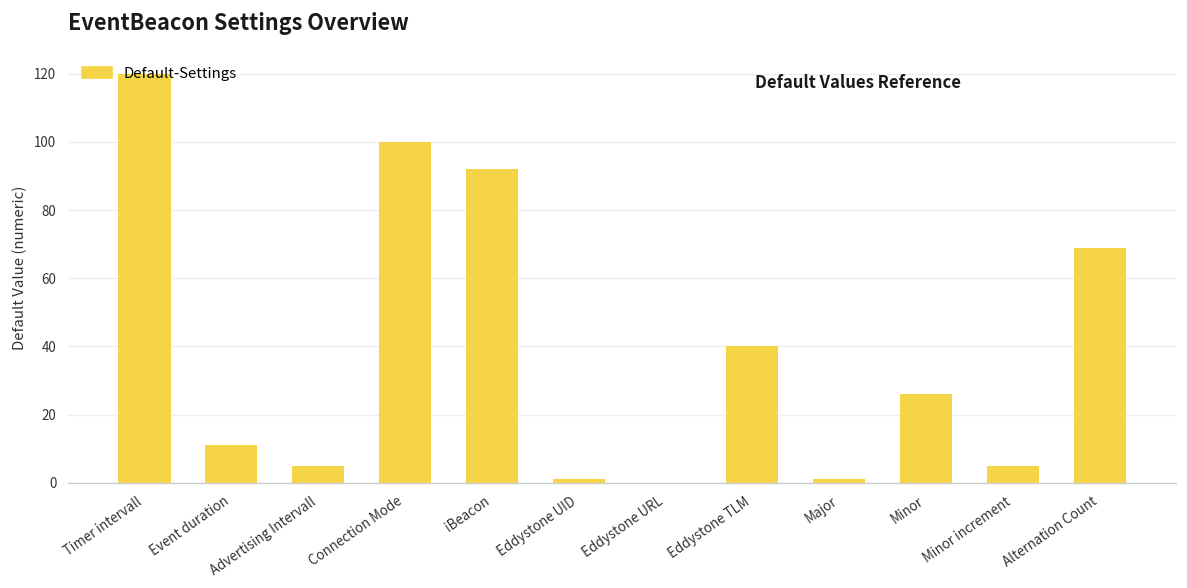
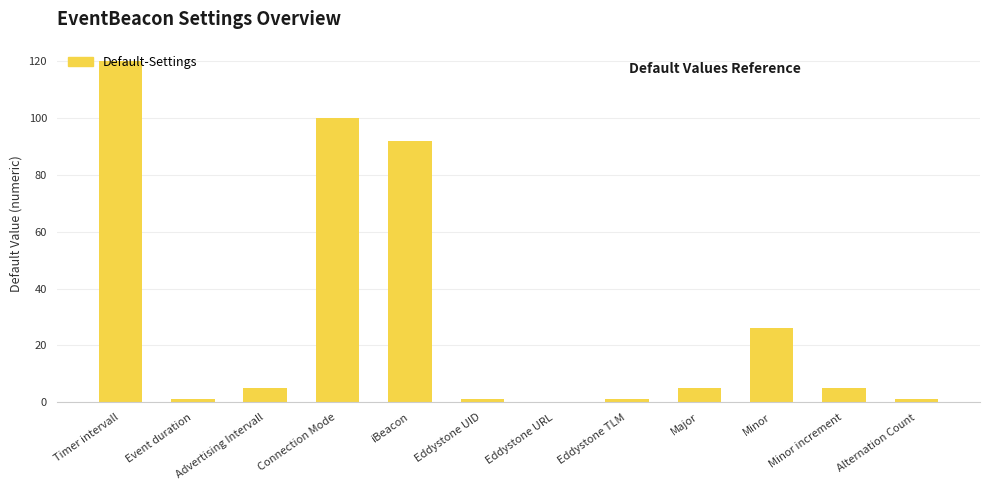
Event duration: 11 -> 1
Eddystone TLM: 40 -> 1
Major: 1 -> 5
Alternation Count: 69 -> 1
